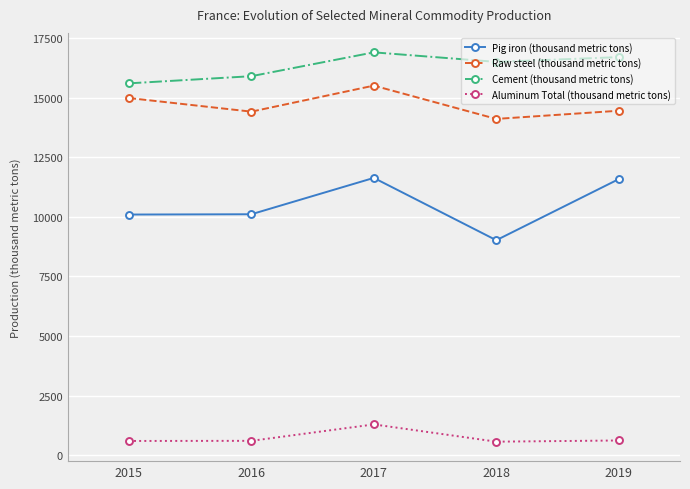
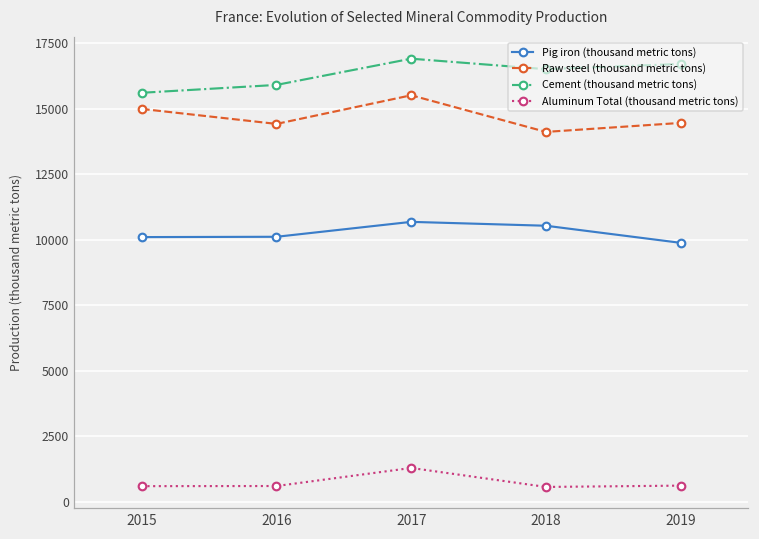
Pig iron (thousand metric tons), 2017: 11600 -> 10700
Pig iron (thousand metric tons), 2018: 9000 -> 10500
Pig iron (thousand metric tons), 2019: 11600 -> 9900
